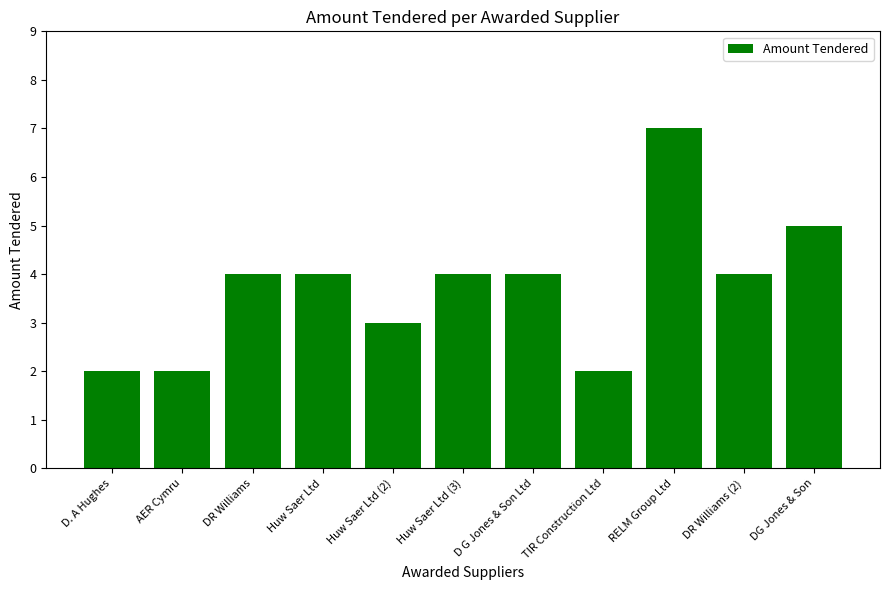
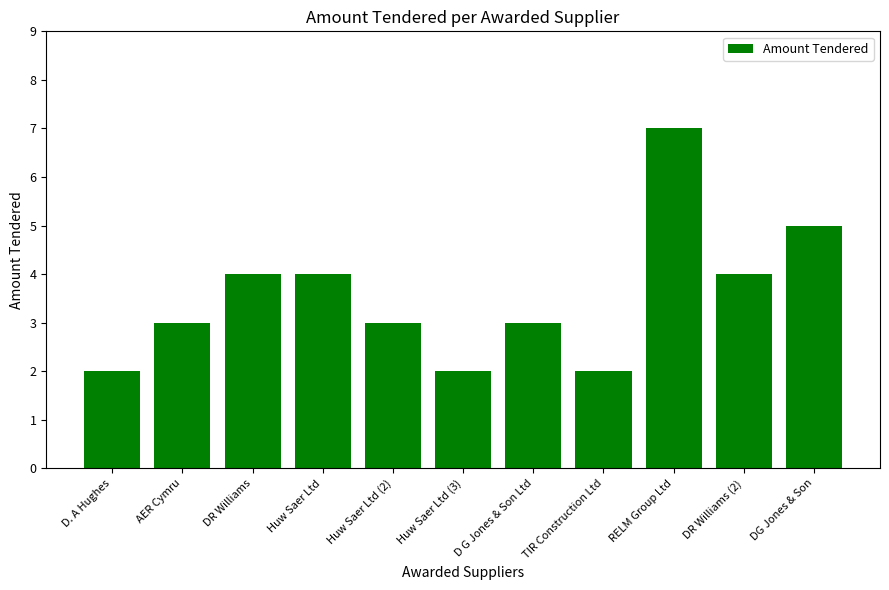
AER Cymru: 2 -> 3
Huw Saer Ltd (3): 4 -> 2
D G Jones & Son Ltd: 4 -> 3
